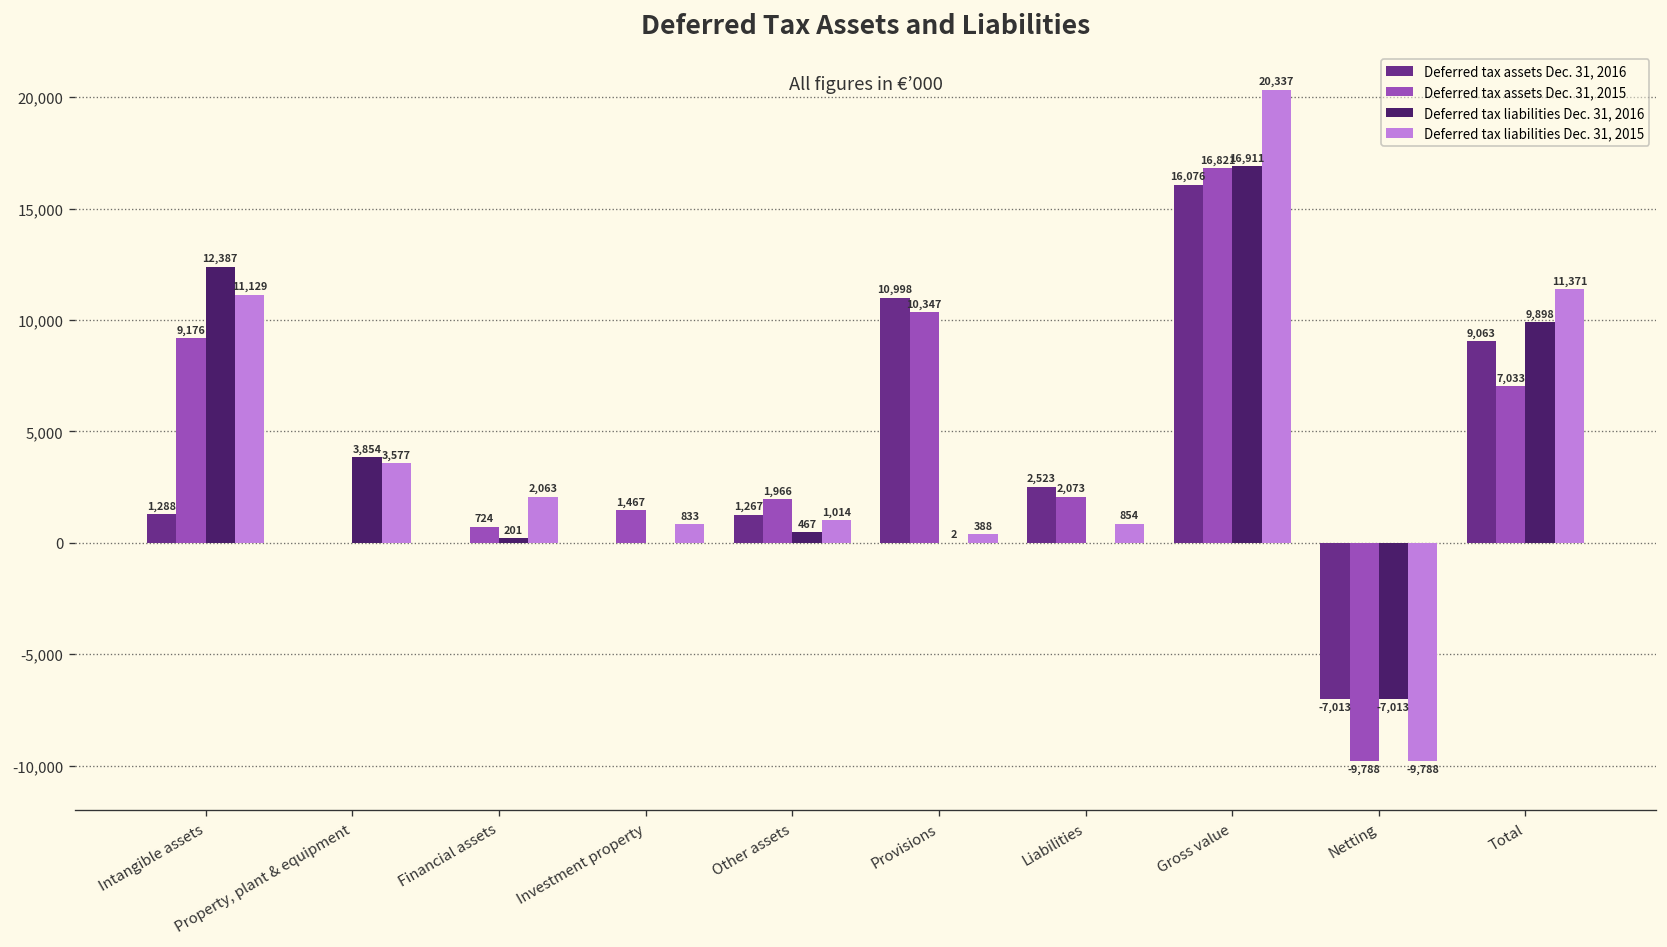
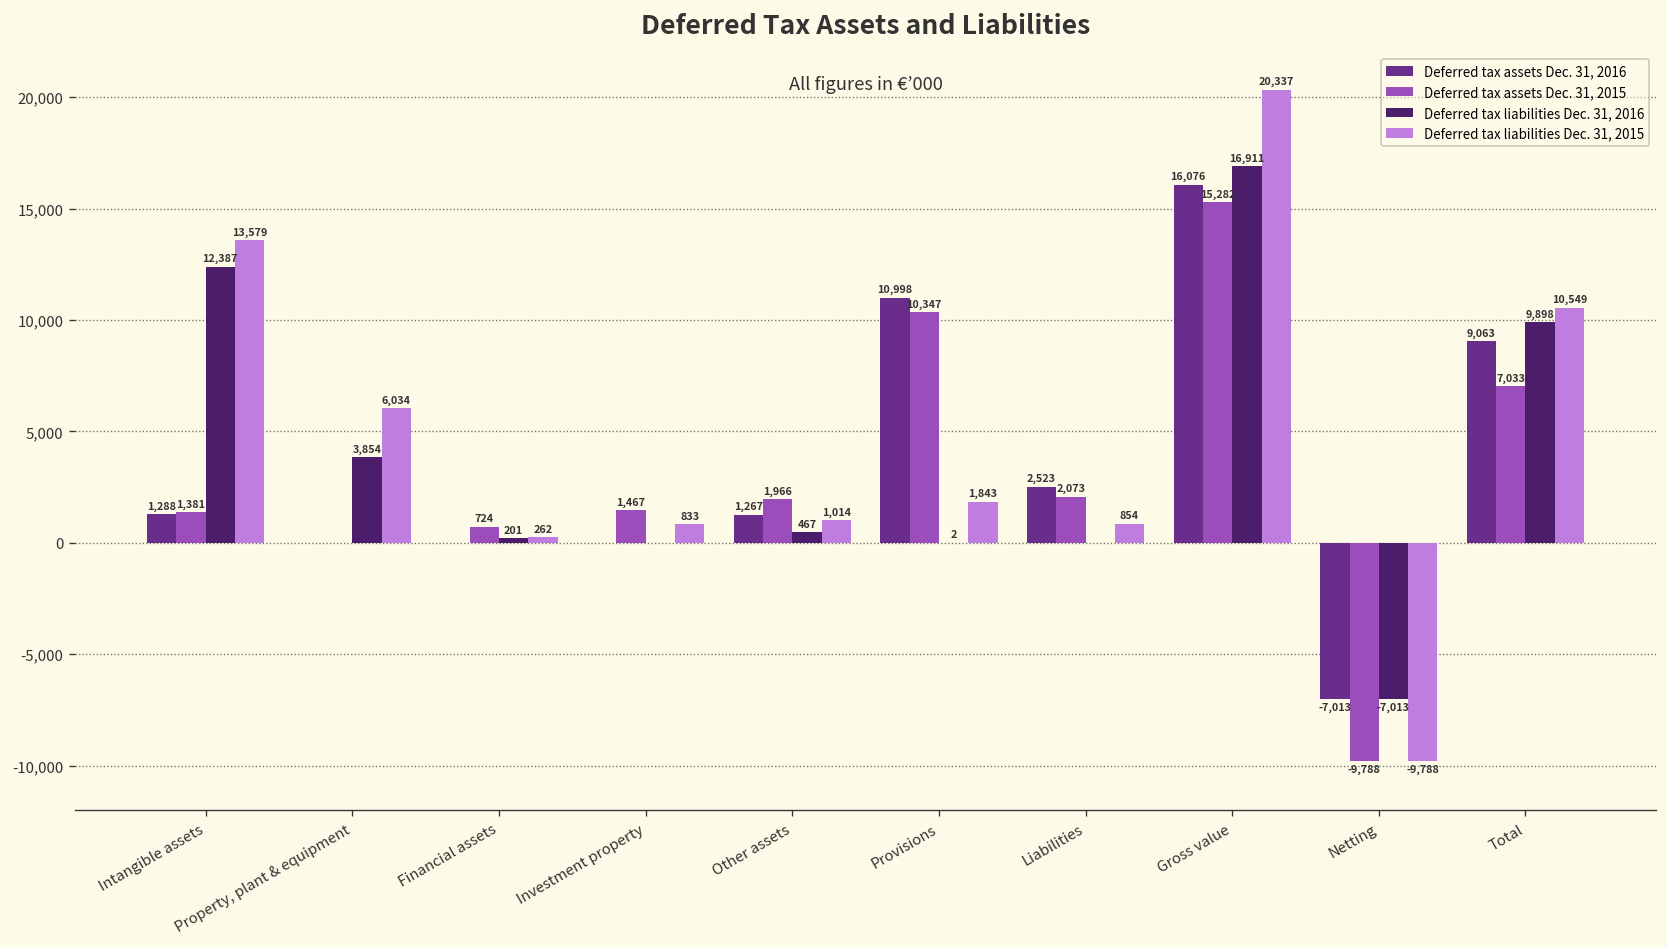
Deferred tax assets Dec. 31, 2015, Intangible assets: 9,176 -> 1,381
Deferred tax liabilities Dec. 31, 2015, Intangible assets: 11,129 -> 13,579
Deferred tax liabilities Dec. 31, 2015, Property, plant & equipment: 3,577 -> 6,034
Deferred tax liabilities Dec. 31, 2015, Financial assets: 2,063 -> 262
Deferred tax liabilities Dec. 31, 2015, Provisions: 388 -> 1,843
Deferred tax assets Dec. 31, 2015, Gross value: 16,821 -> 15,282
Deferred tax liabilities Dec. 31, 2015, Total: 11,371 -> 10,549
